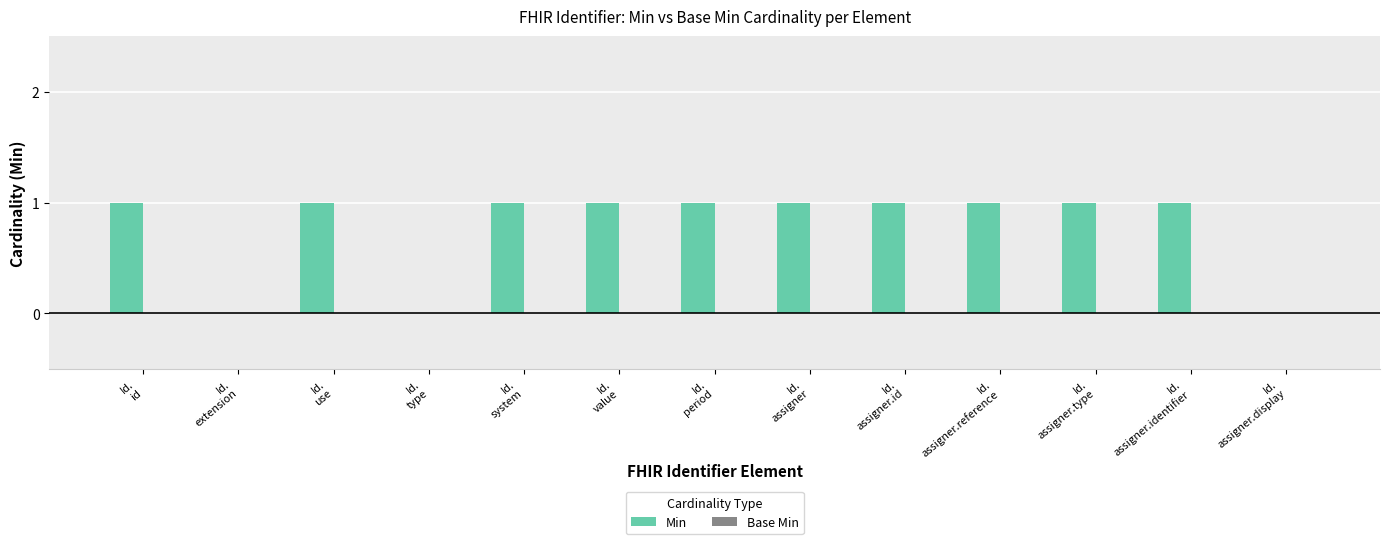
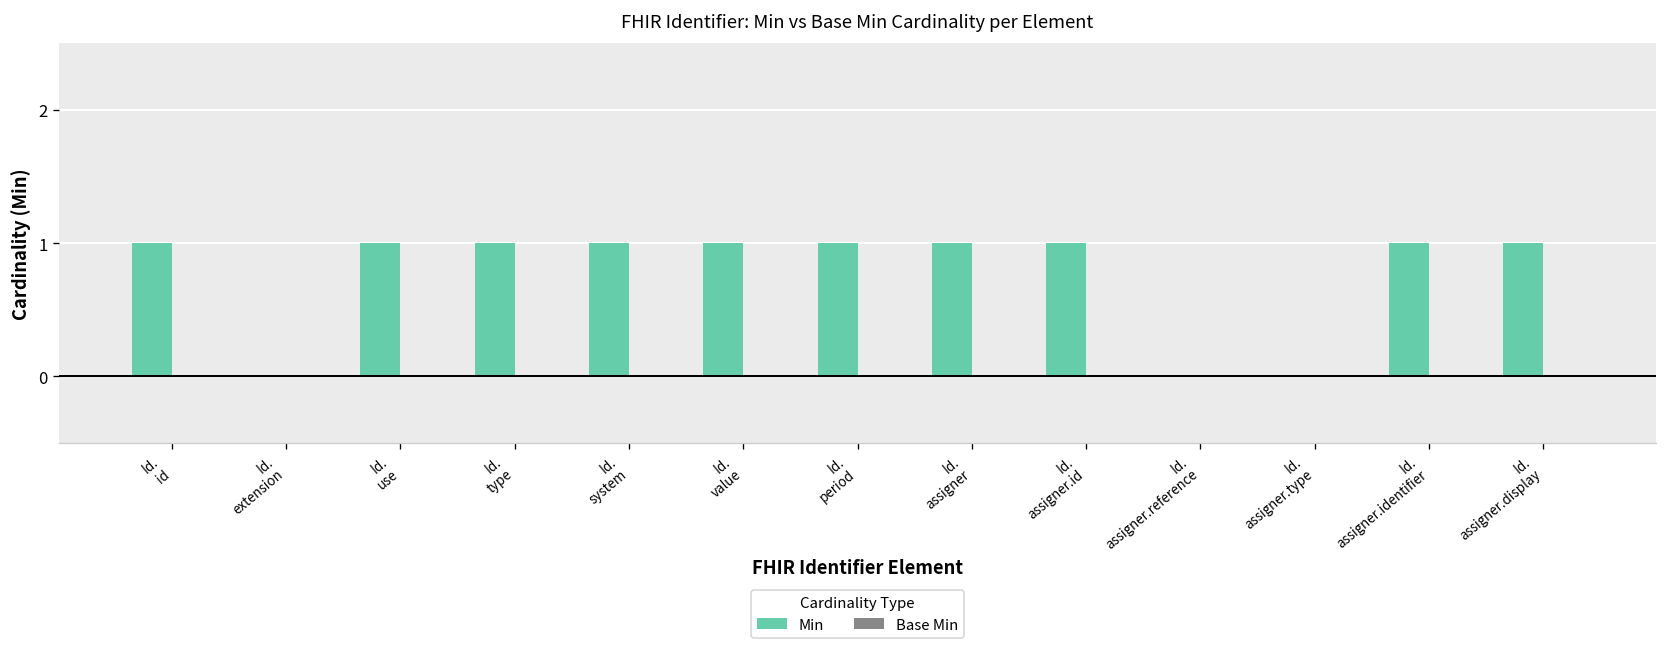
Min, Id. type: 0 -> 1
Min, Id. assigner.reference: 1 -> 0
Min, Id. assigner.type: 1 -> 0
Min, Id. assigner.display: 0 -> 1
